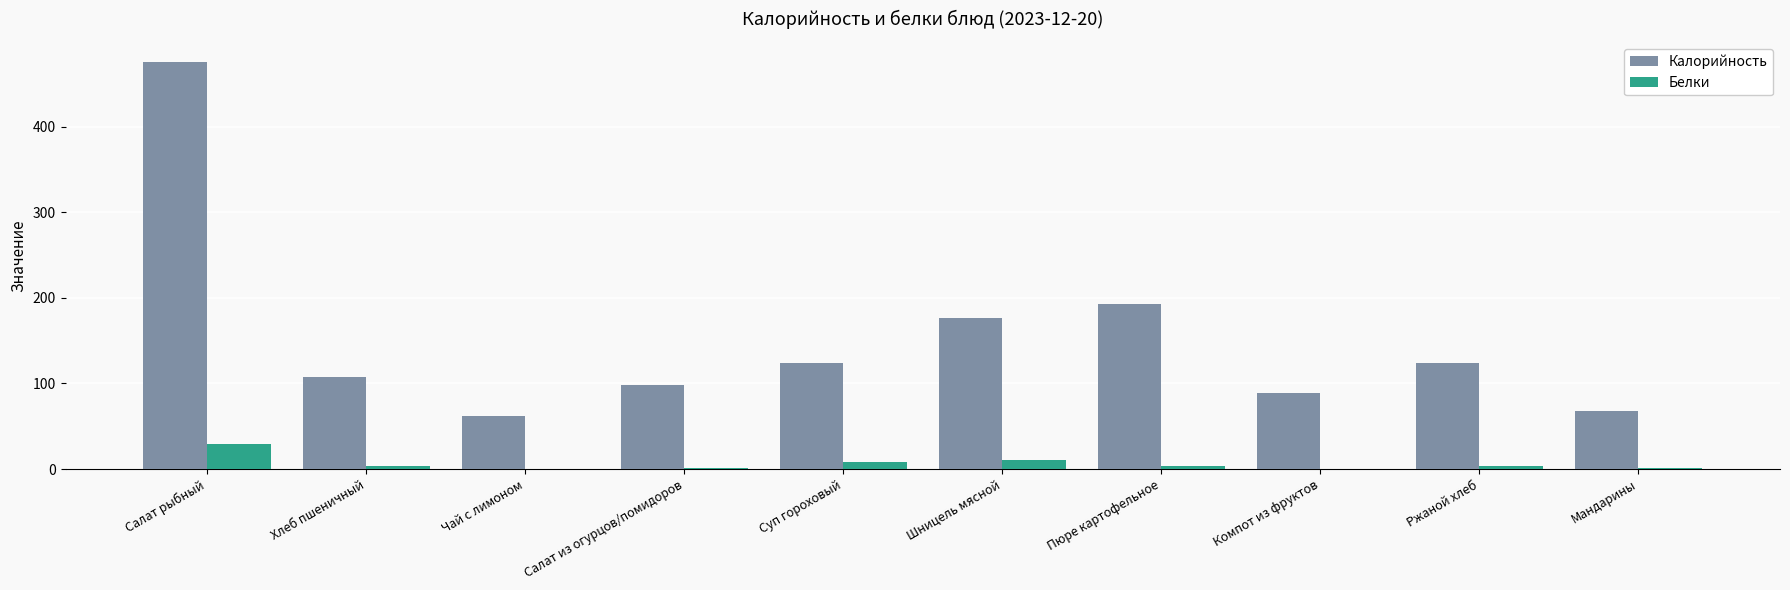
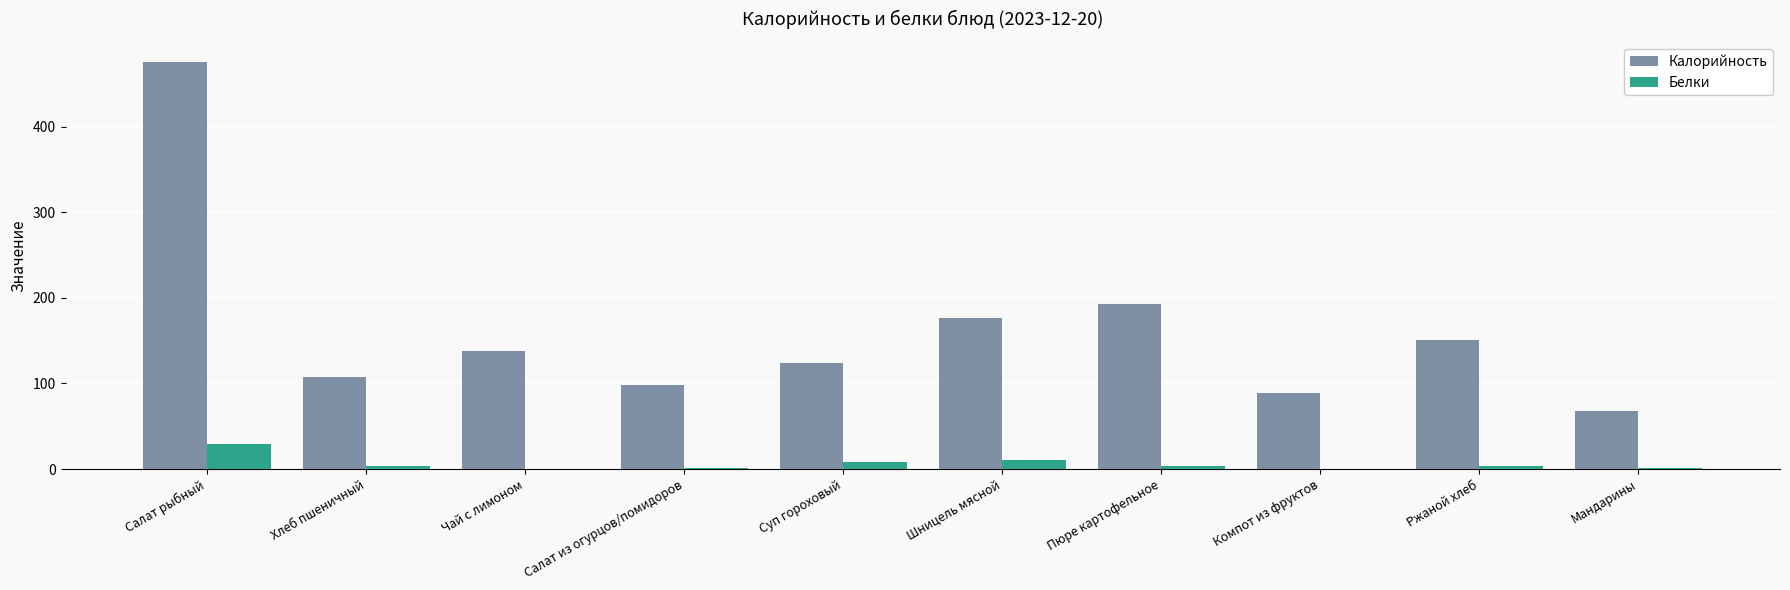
Калорийность, Чай с лимоном: 60 -> 140
Калорийность, Ржаной хлеб: 120 -> 150
